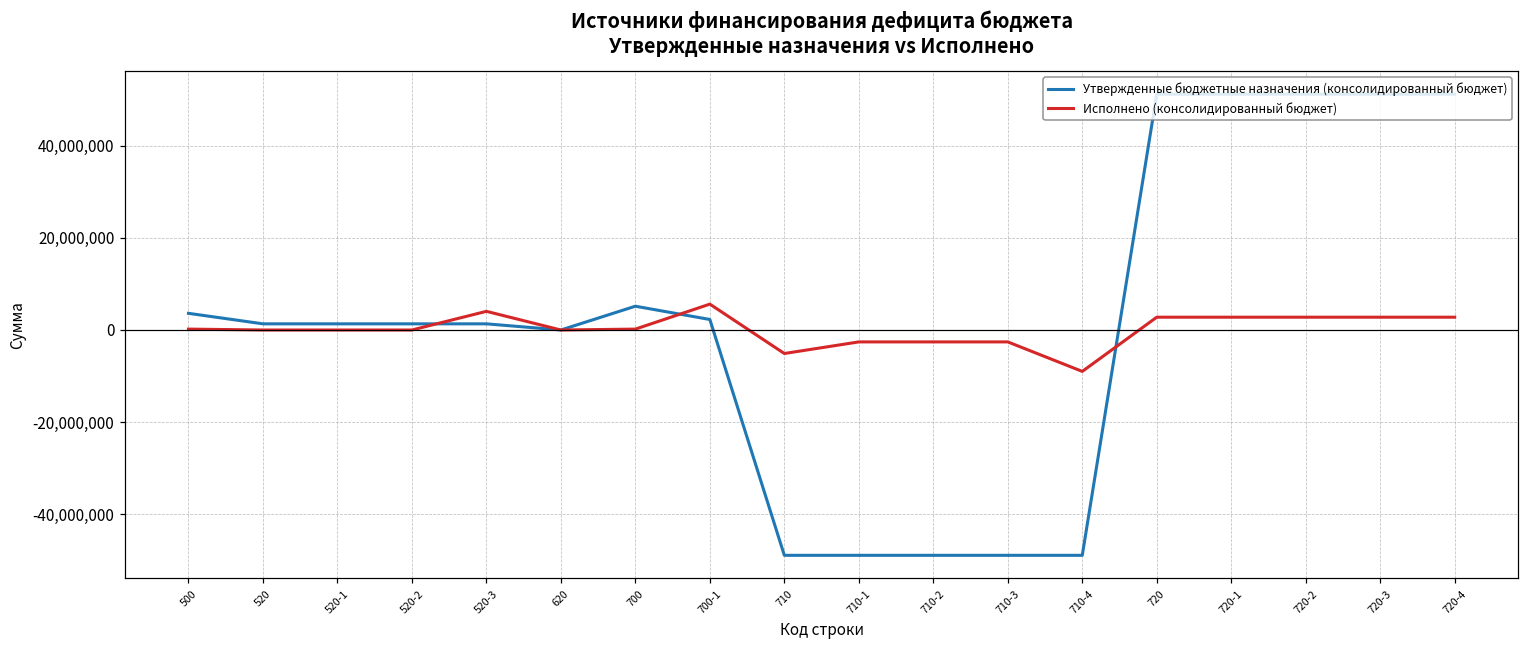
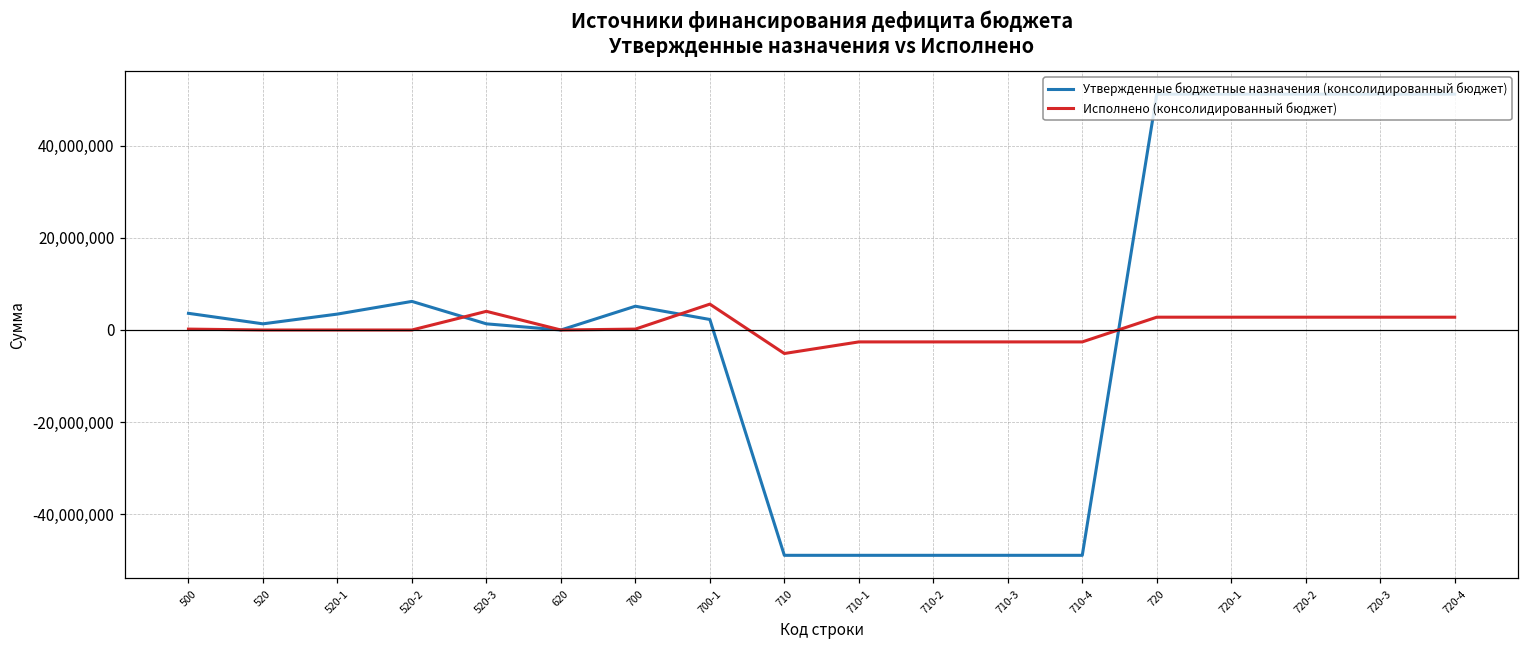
Утвержденные бюджетные назначения (консолидированный бюджет), 520-1: 1,000,000 -> 3,000,000
Утвержденные бюджетные назначения (консолидированный бюджет), 520-2: 1,000,000 -> 6,000,000
Исполнено (консолидированный бюджет), 710-4: -9,000,000 -> -3,000,000
